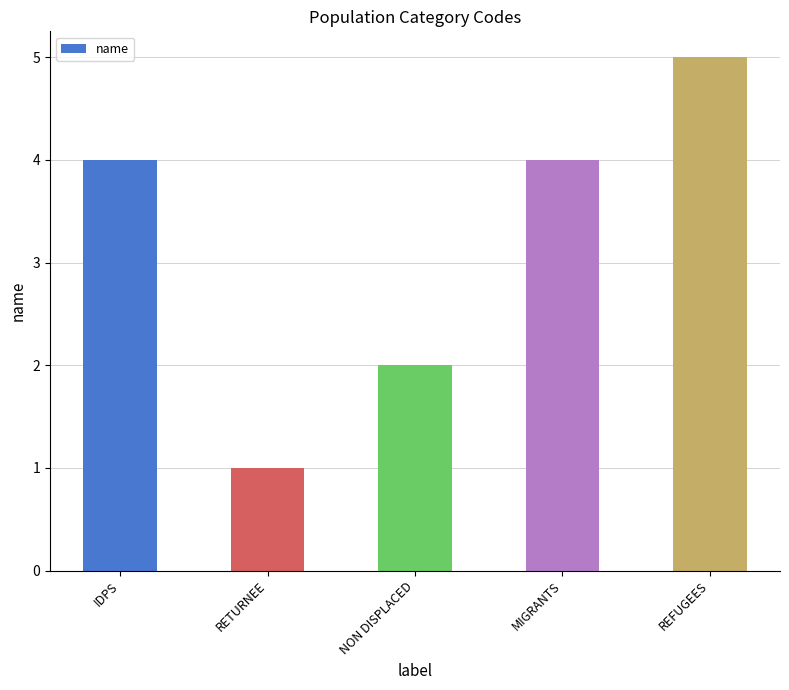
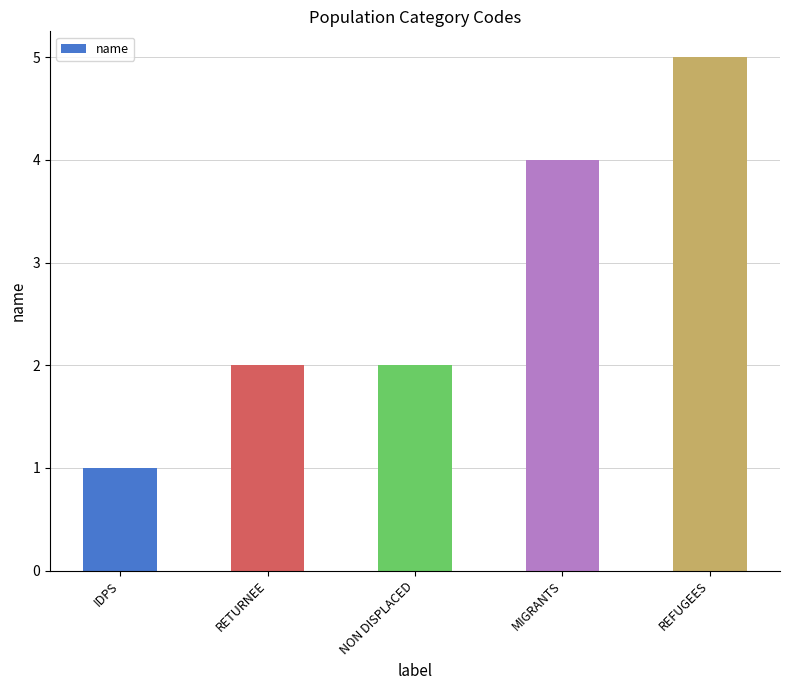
IDPS: 4 -> 1
RETURNEE: 1 -> 2
